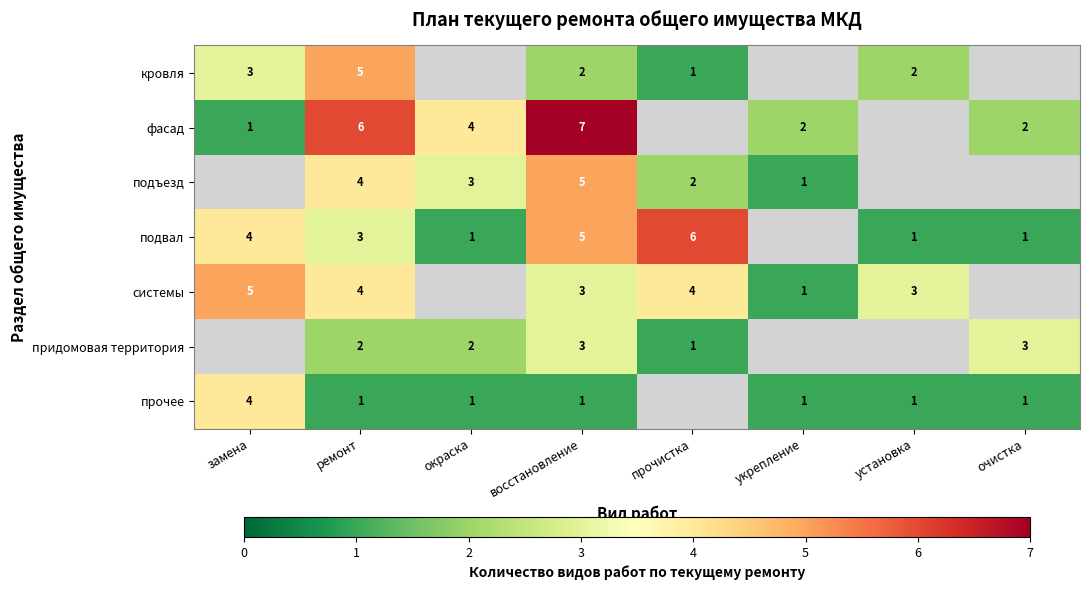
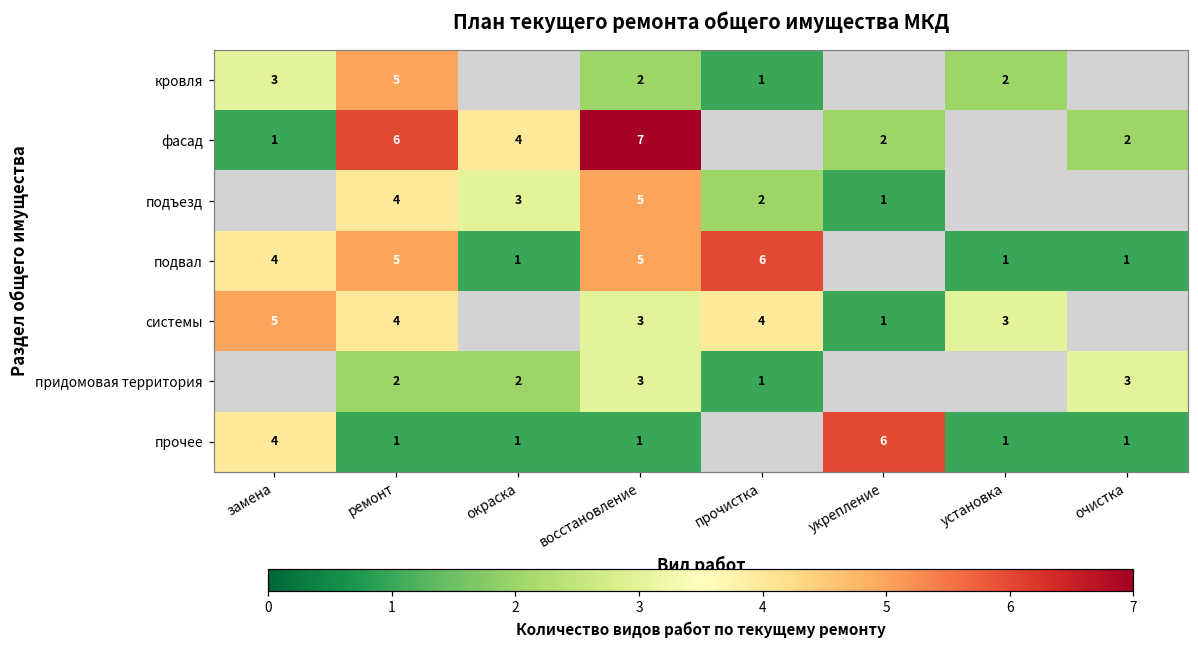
подвал, ремонт: 3 -> 5
прочее, укрепление: 1 -> 6
